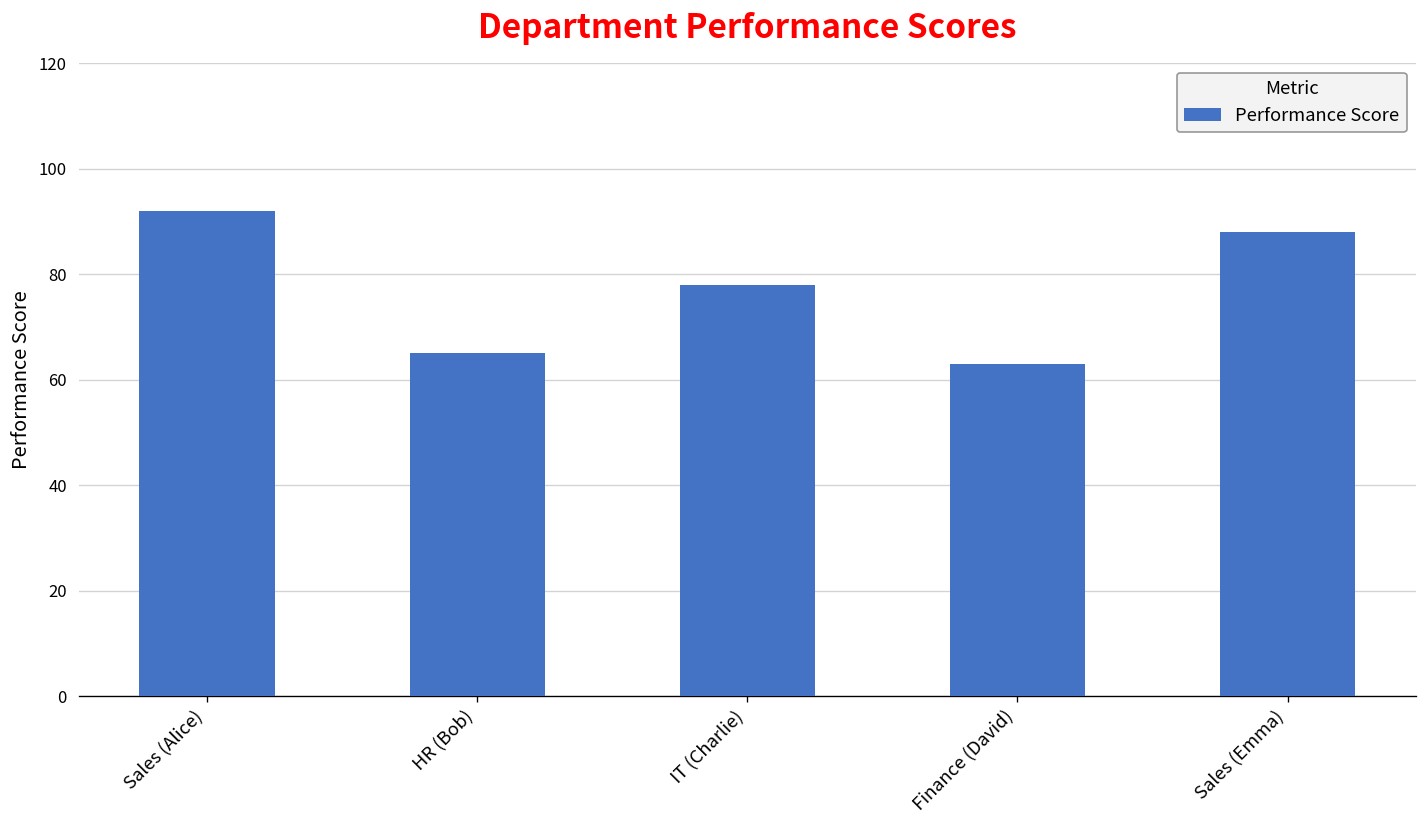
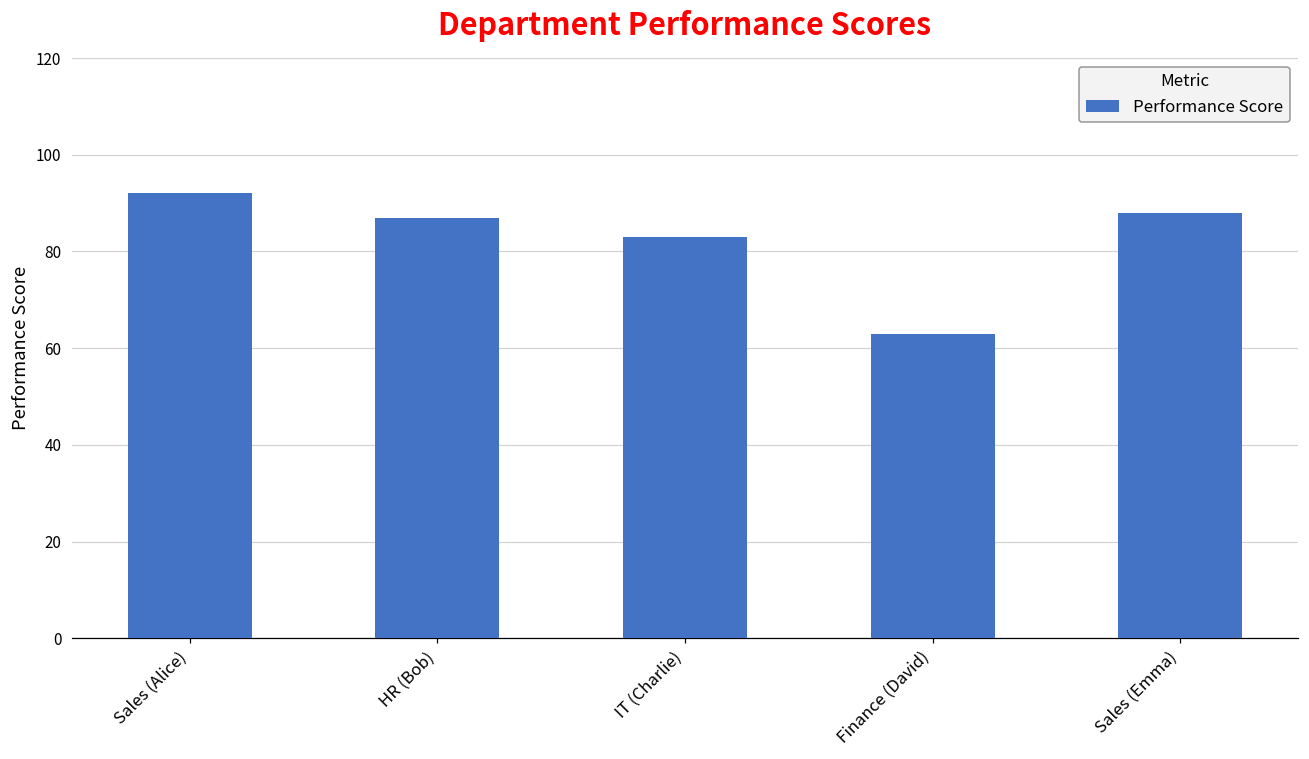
HR (Bob): 65 -> 87
IT (Charlie): 78 -> 83
